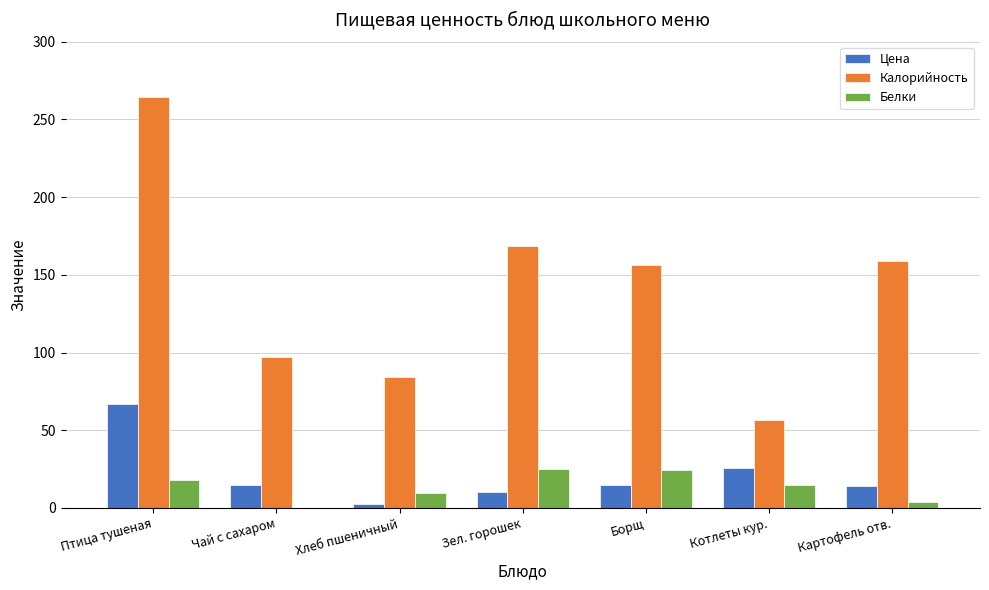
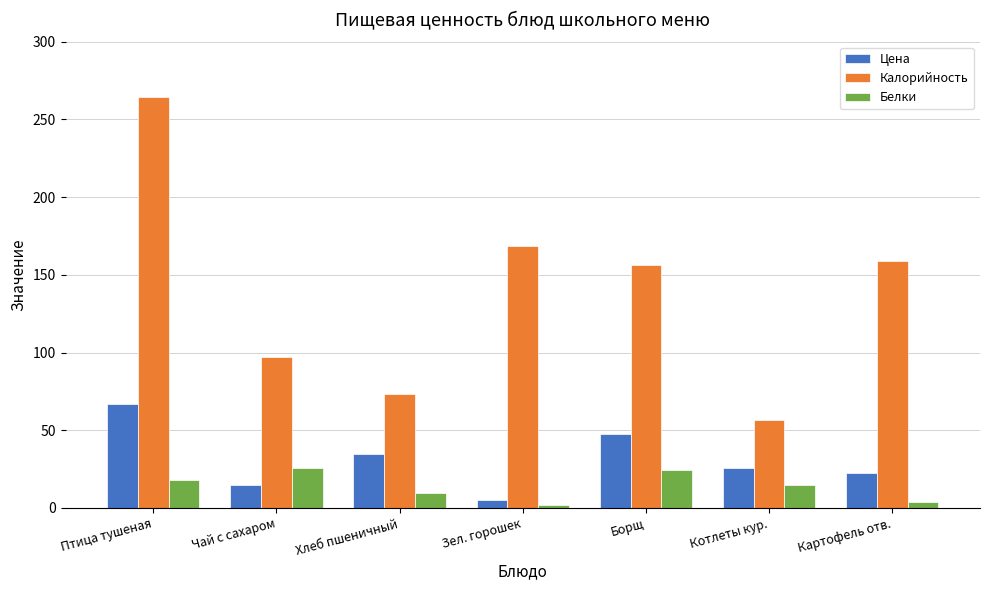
Белки, Чай с сахаром: 0 -> 26
Цена, Хлеб пшеничный: 2 -> 35
Калорийность, Хлеб пшеничный: 84 -> 73
Цена, Зел. горошек: 11 -> 5
Белки, Зел. горошек: 25 -> 2
Цена, Борщ: 15 -> 47
Цена, Картофель отв.: 14 -> 23
